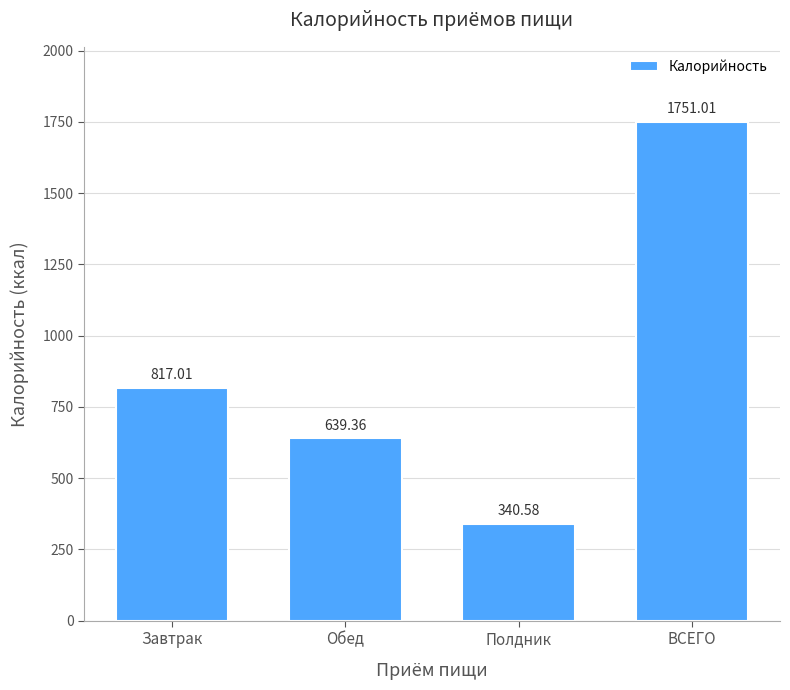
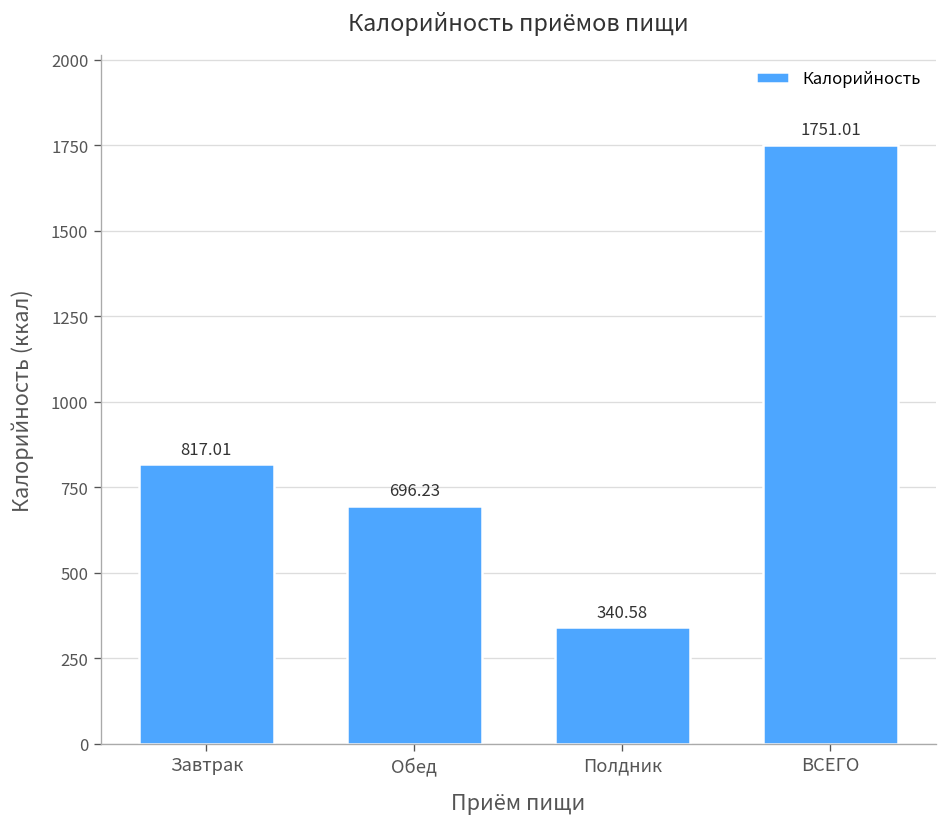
Обед: 639.36 -> 696.23
